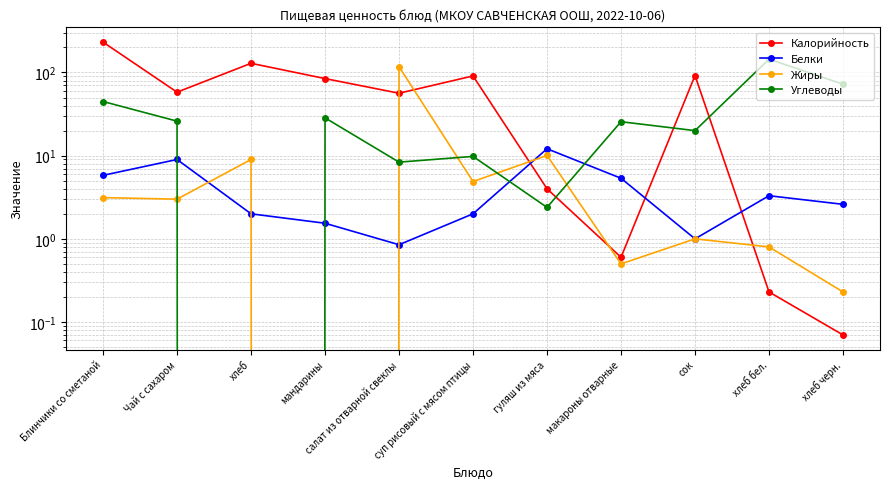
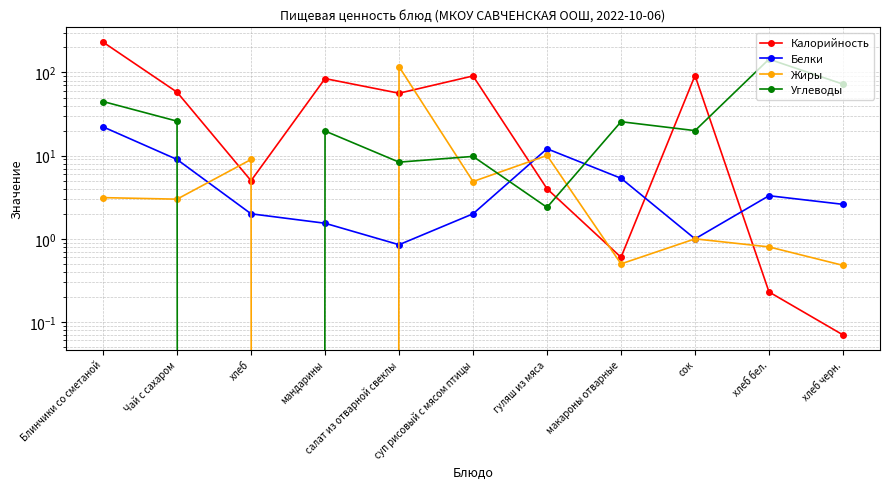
Белки, Блинчики со сметаной: 6 -> 22
Калорийность, хлеб: 130 -> 5
Углеводы, мандарины: 29 -> 20
Жиры, хлеб черн.: 0.23 -> 0.5
